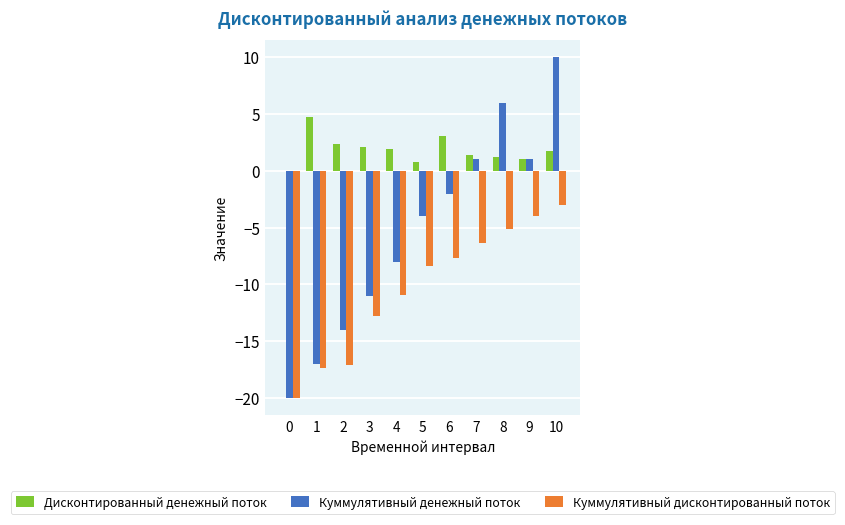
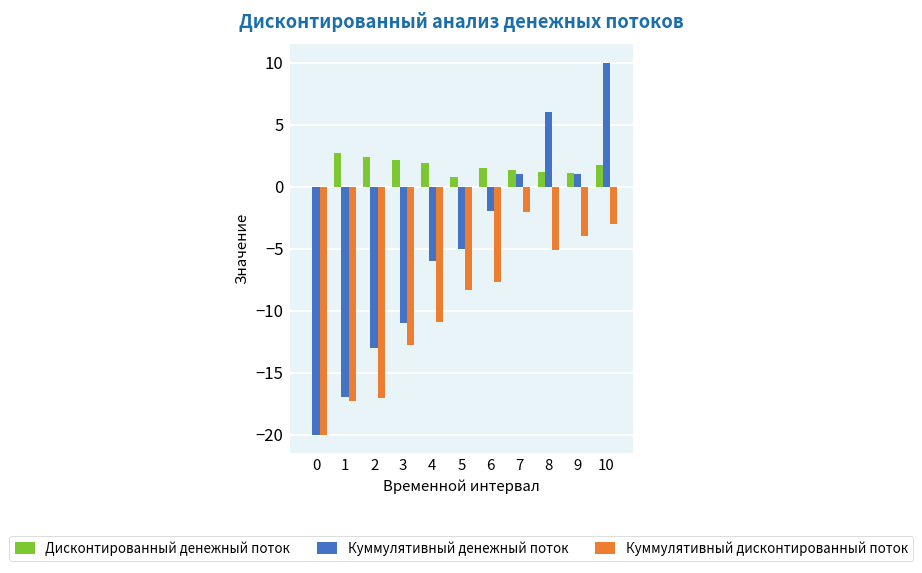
Дисконтированный денежный поток, 1: 4.8 -> 2.7
Куммулятивный денежный поток, 2: -14 -> -13
Куммулятивный денежный поток, 4: -8 -> -6
Куммулятивный денежный поток, 5: -4 -> -5
Дисконтированный денежный поток, 6: 3.1 -> 1.5
Куммулятивный дисконтированный поток, 7: -6.3 -> -2.1
